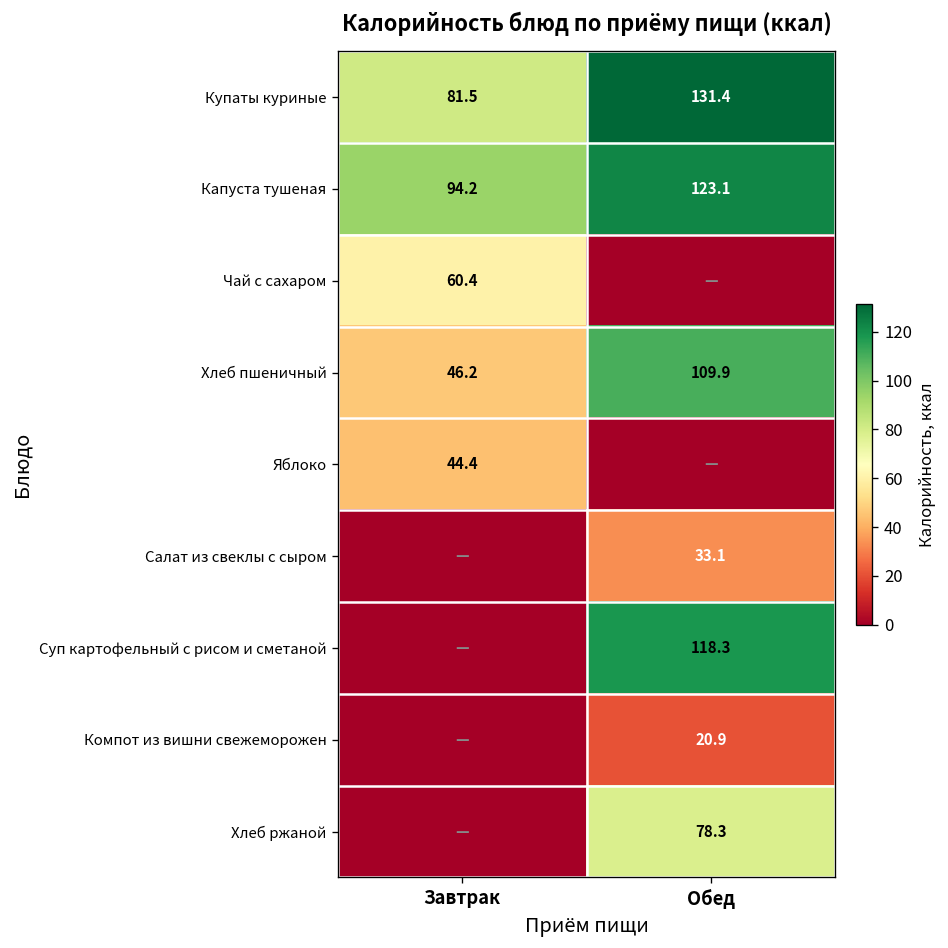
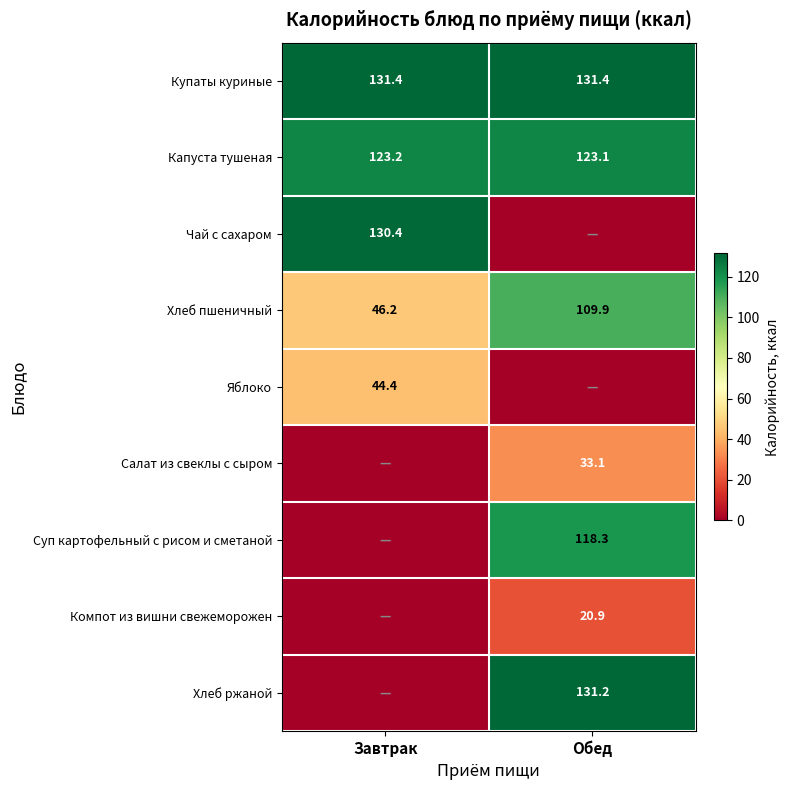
Купаты куриные, Завтрак: 81.5 -> 131.4
Капуста тушеная, Завтрак: 94.2 -> 123.2
Чай с сахаром, Завтрак: 60.4 -> 130.4
Хлеб ржаной, Обед: 78.3 -> 131.2
